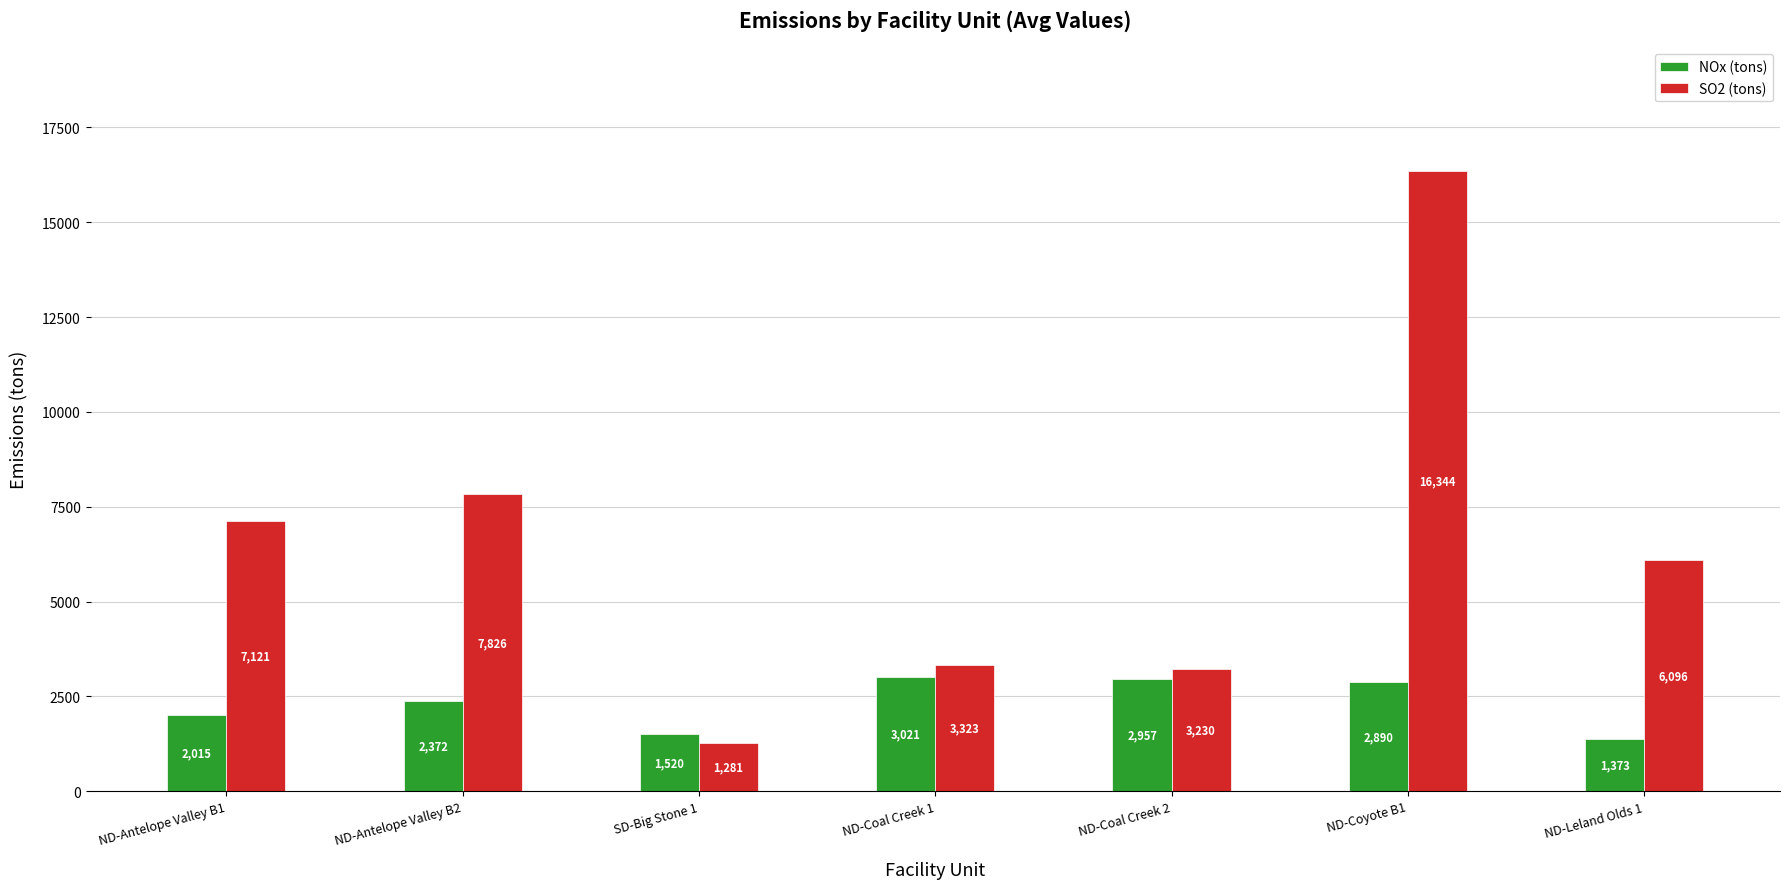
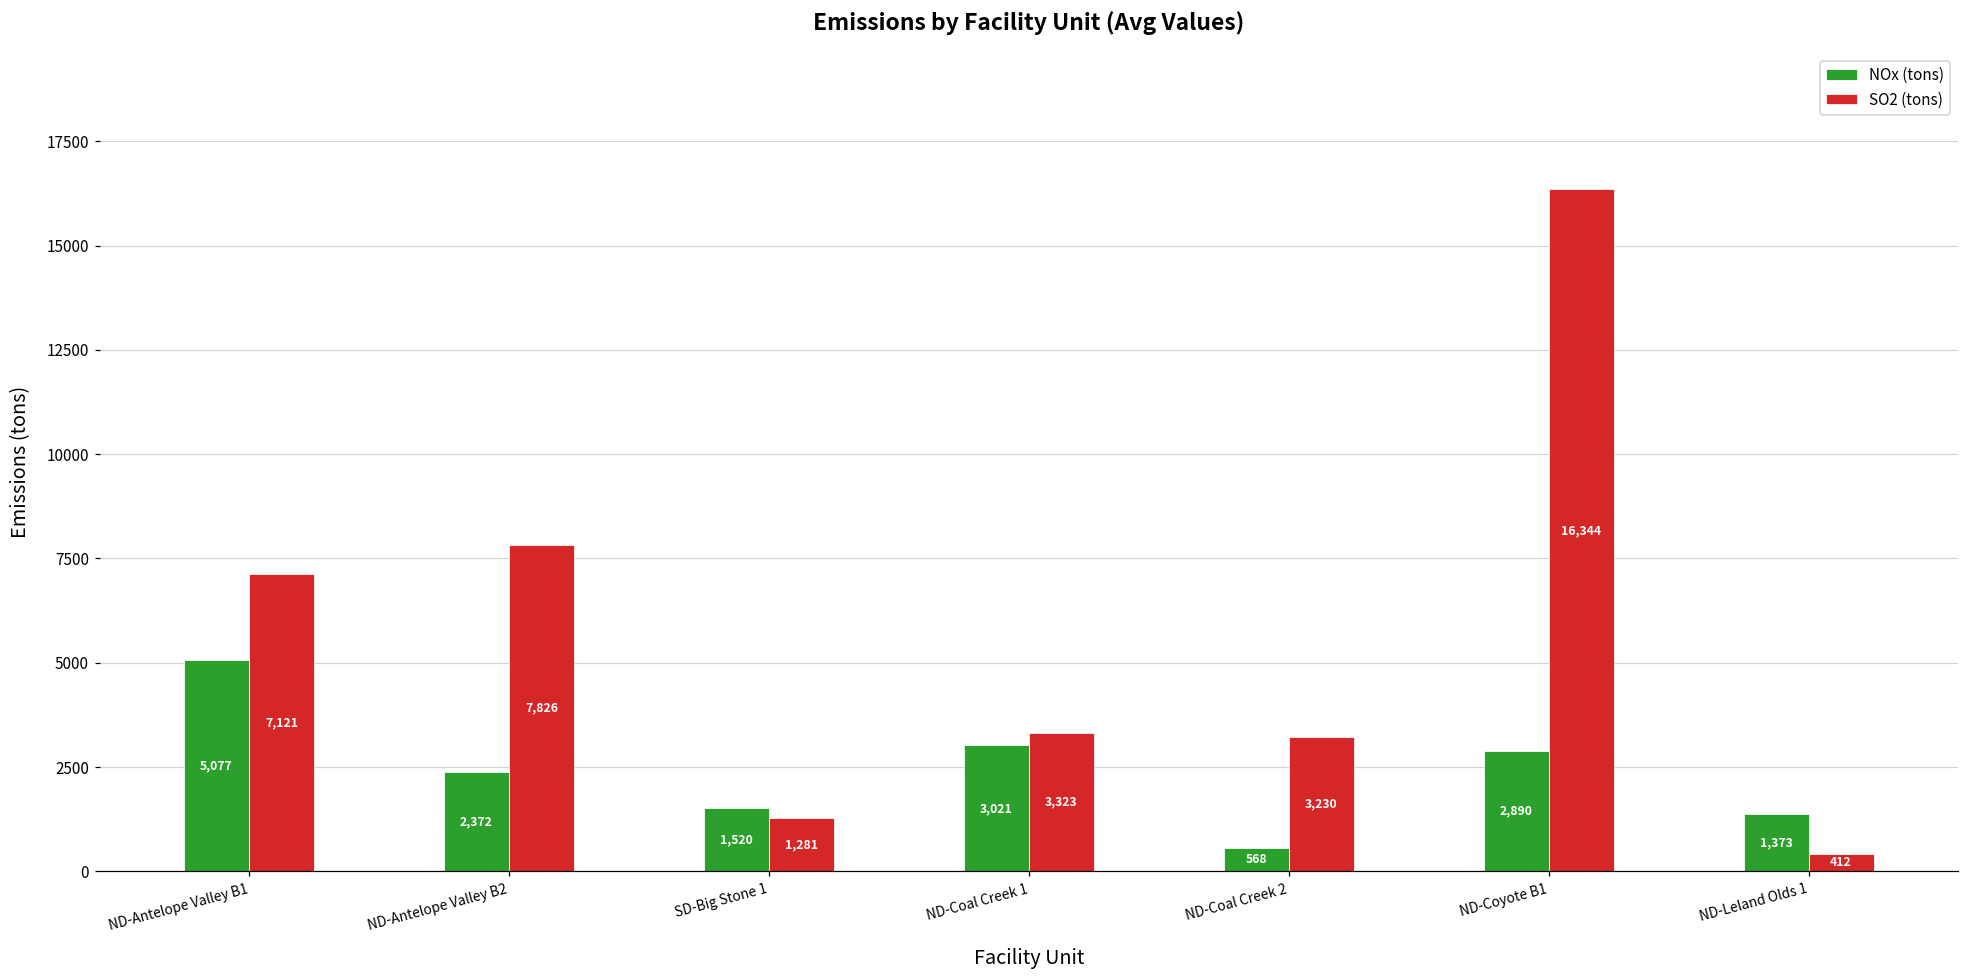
NOx (tons), ND-Antelope Valley B1: 2,015 -> 5,077
NOx (tons), ND-Coal Creek 2: 2,957 -> 568
SO2 (tons), ND-Leland Olds 1: 6,096 -> 412
